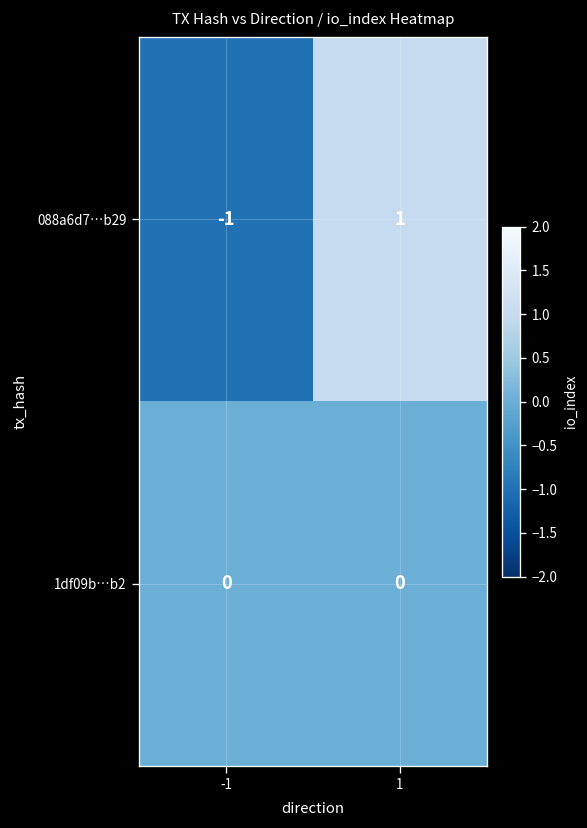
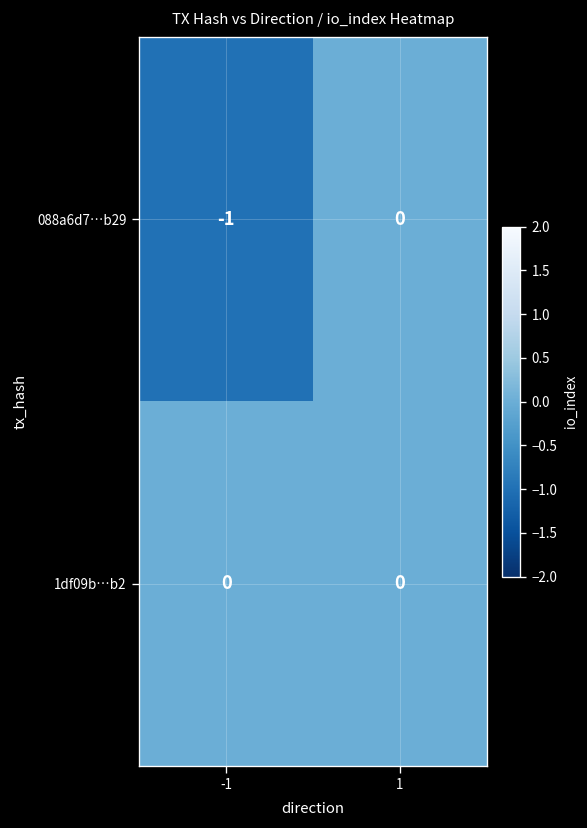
088a6d7…b29, 1: 1 -> 0
